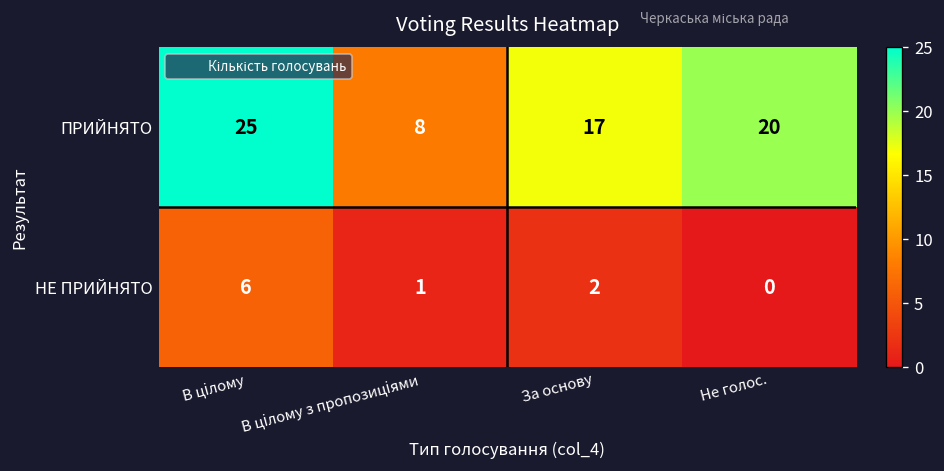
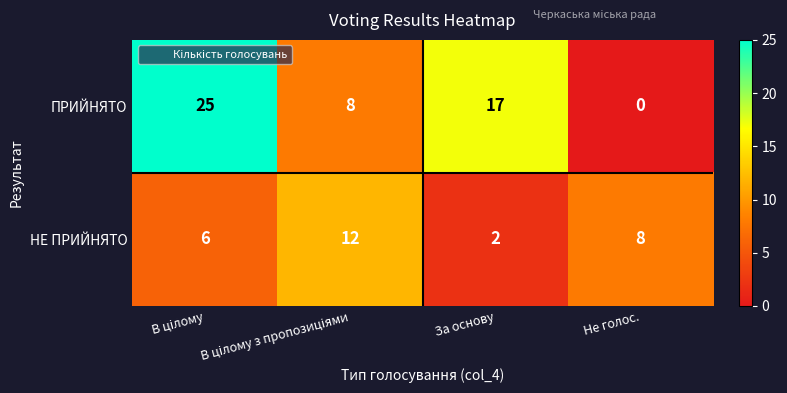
ПРИЙНЯТО, Не голос.: 20 -> 0
НЕ ПРИЙНЯТО, В цілому з пропозиціями: 1 -> 12
НЕ ПРИЙНЯТО, Не голос.: 0 -> 8
